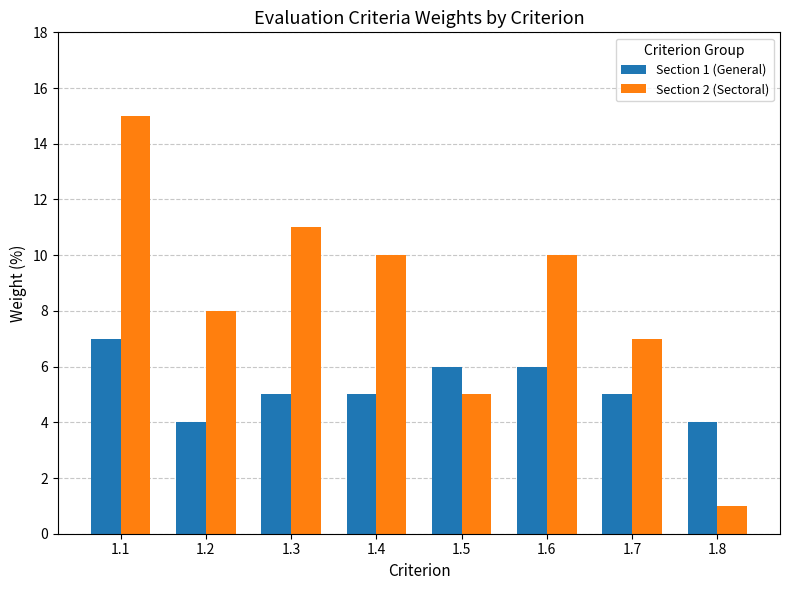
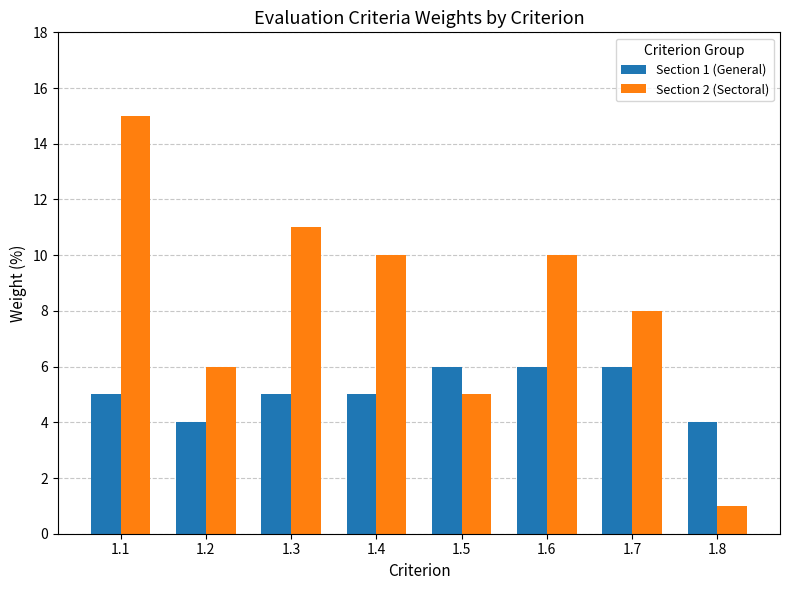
Section 1 (General), 1.1: 7 -> 5
Section 2 (Sectoral), 1.2: 8 -> 6
Section 1 (General), 1.7: 5 -> 6
Section 2 (Sectoral), 1.7: 7 -> 8
